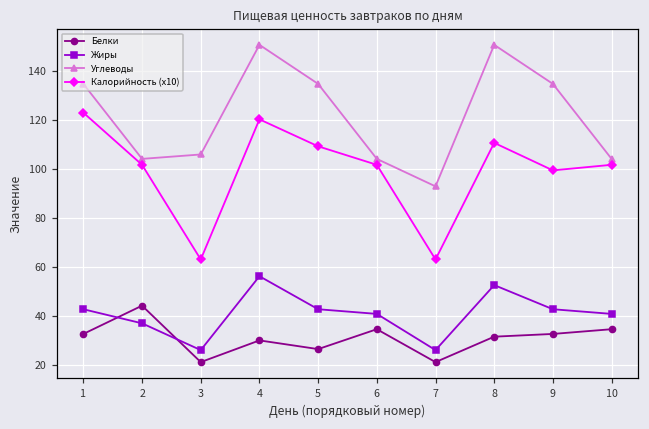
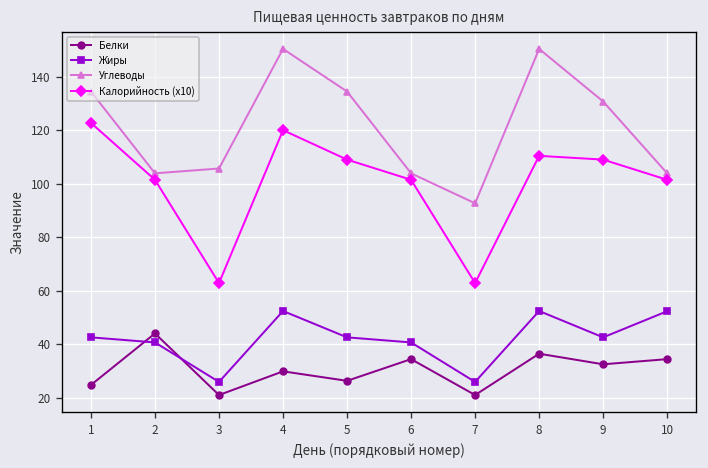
Белки, 1: 32 -> 25
Жиры, 2: 37 -> 41
Жиры, 4: 56 -> 52
Белки, 8: 31 -> 36
Углеводы, 9: 135 -> 131
Калорийность (x10), 9: 99 -> 109
Жиры, 10: 41 -> 52
